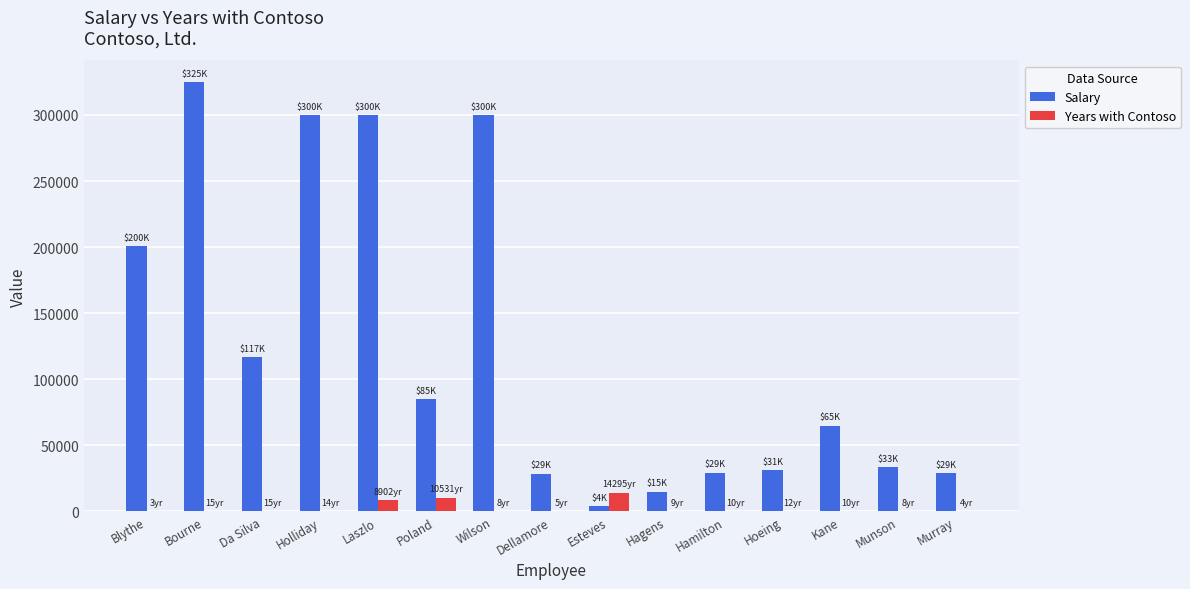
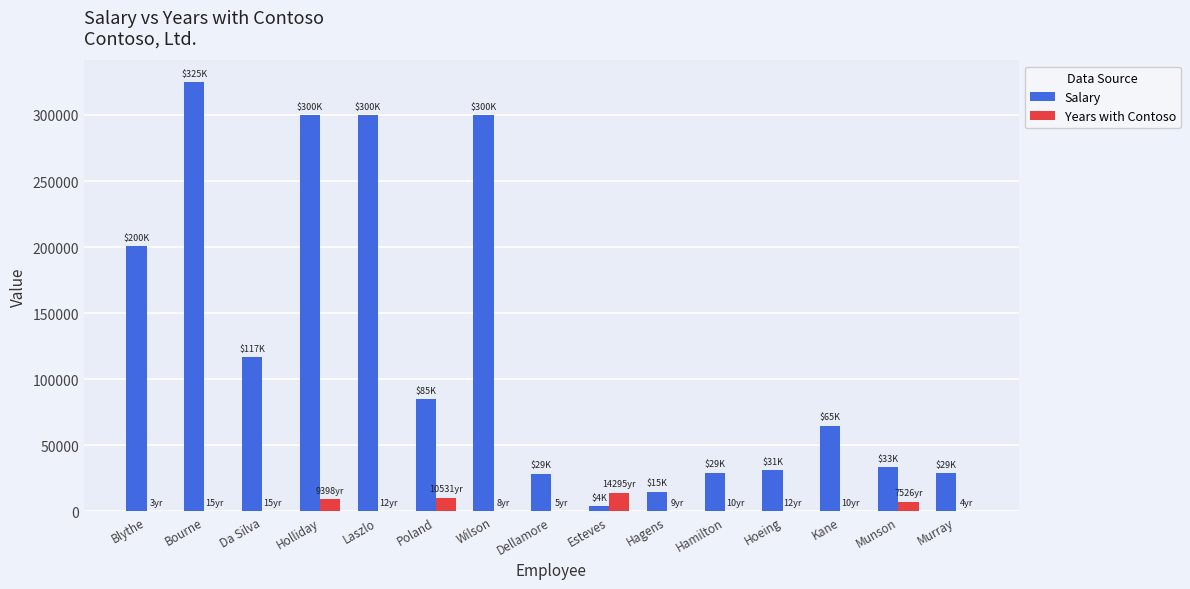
Years with Contoso, Holliday: 14 -> 9398
Years with Contoso, Laszlo: 8902 -> 12
Years with Contoso, Munson: 8 -> 7526
